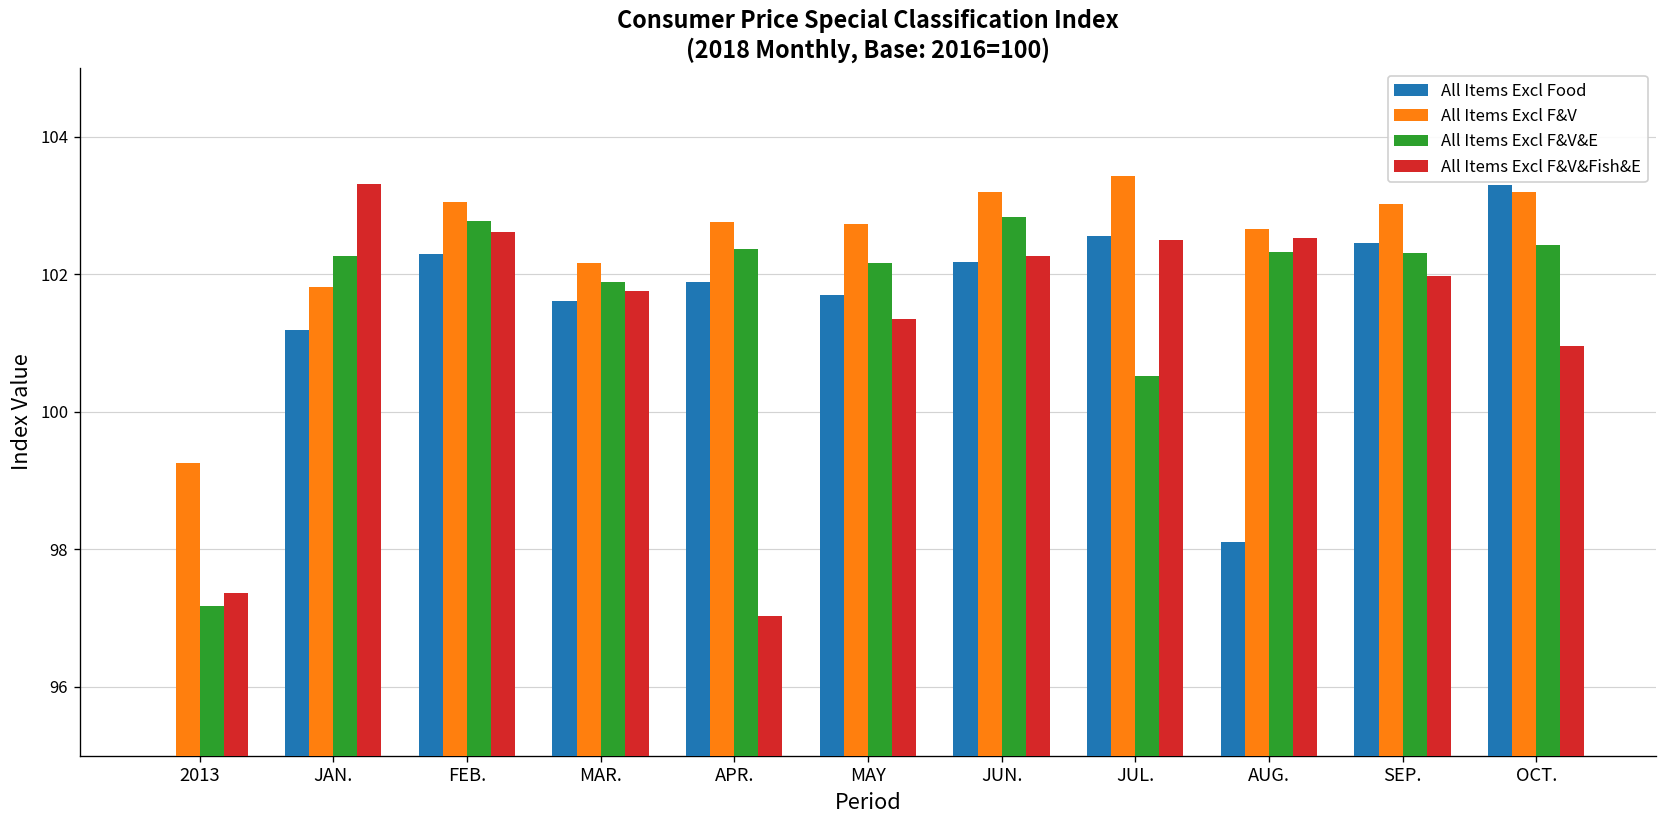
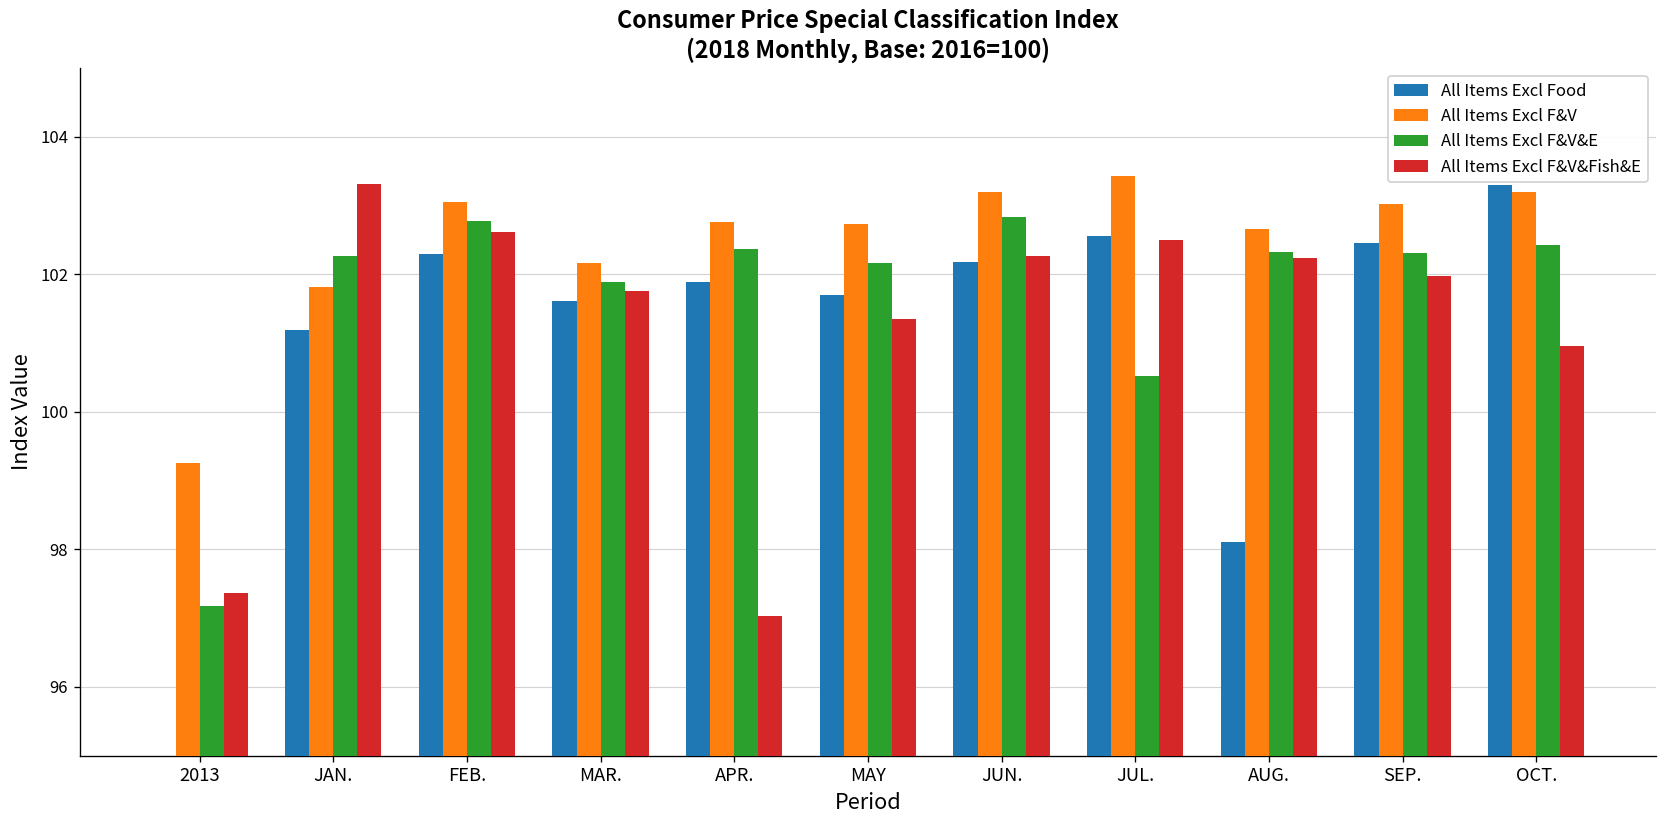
All Items Excl F&V&Fish&E, AUG.: 102.5 -> 102.2
